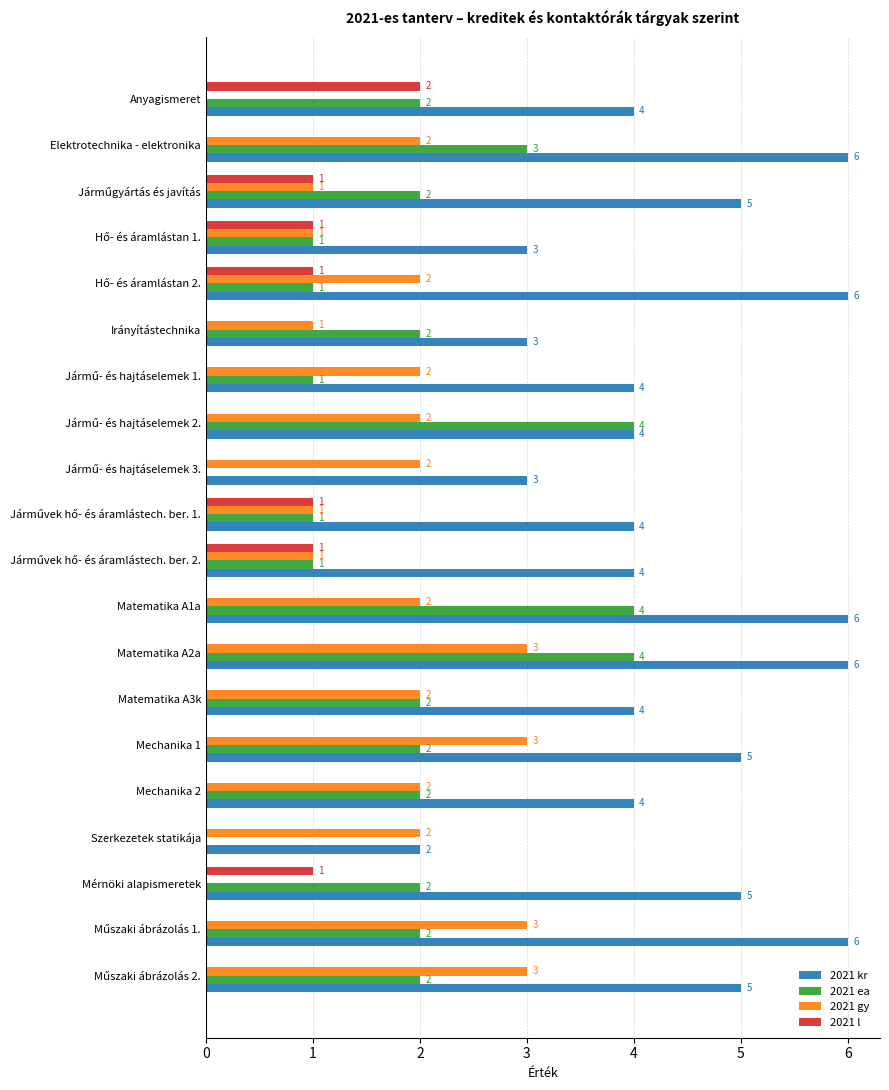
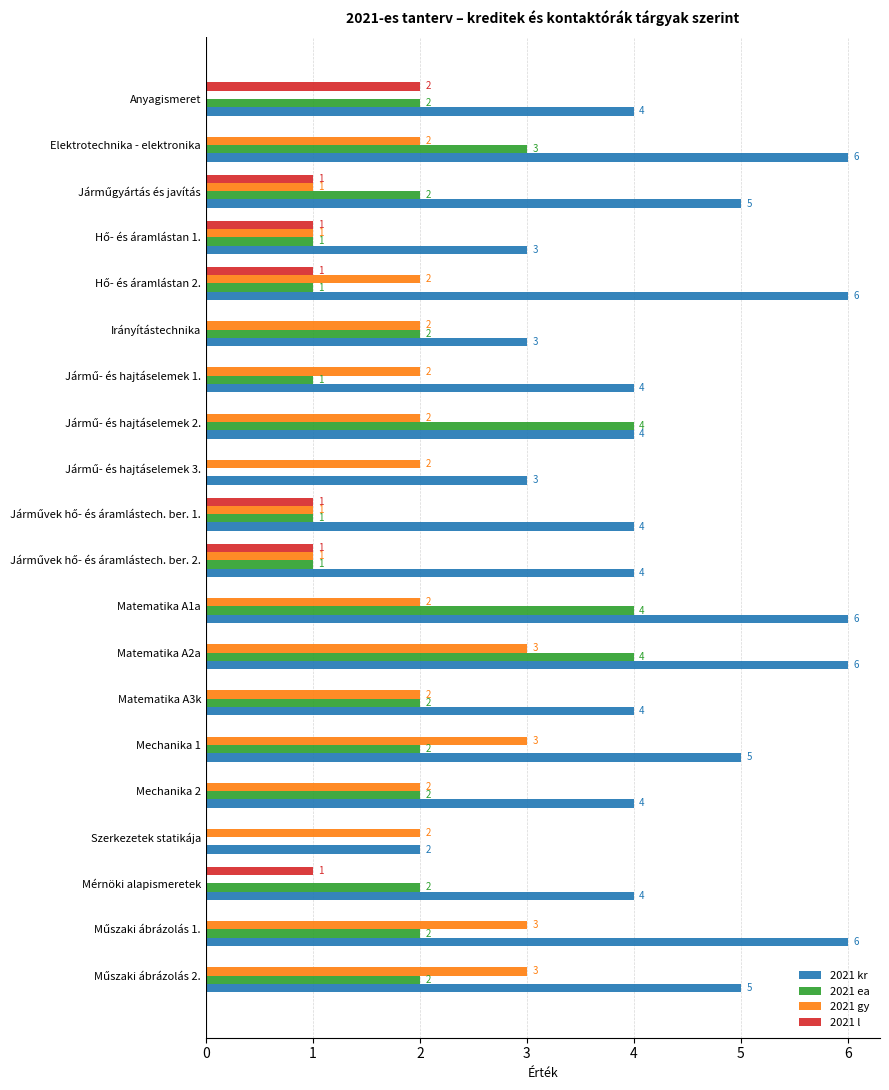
2021 gy, Irányítástechnika: 1 -> 2
2021 kr, Mérnöki alapismeretek: 5 -> 4
